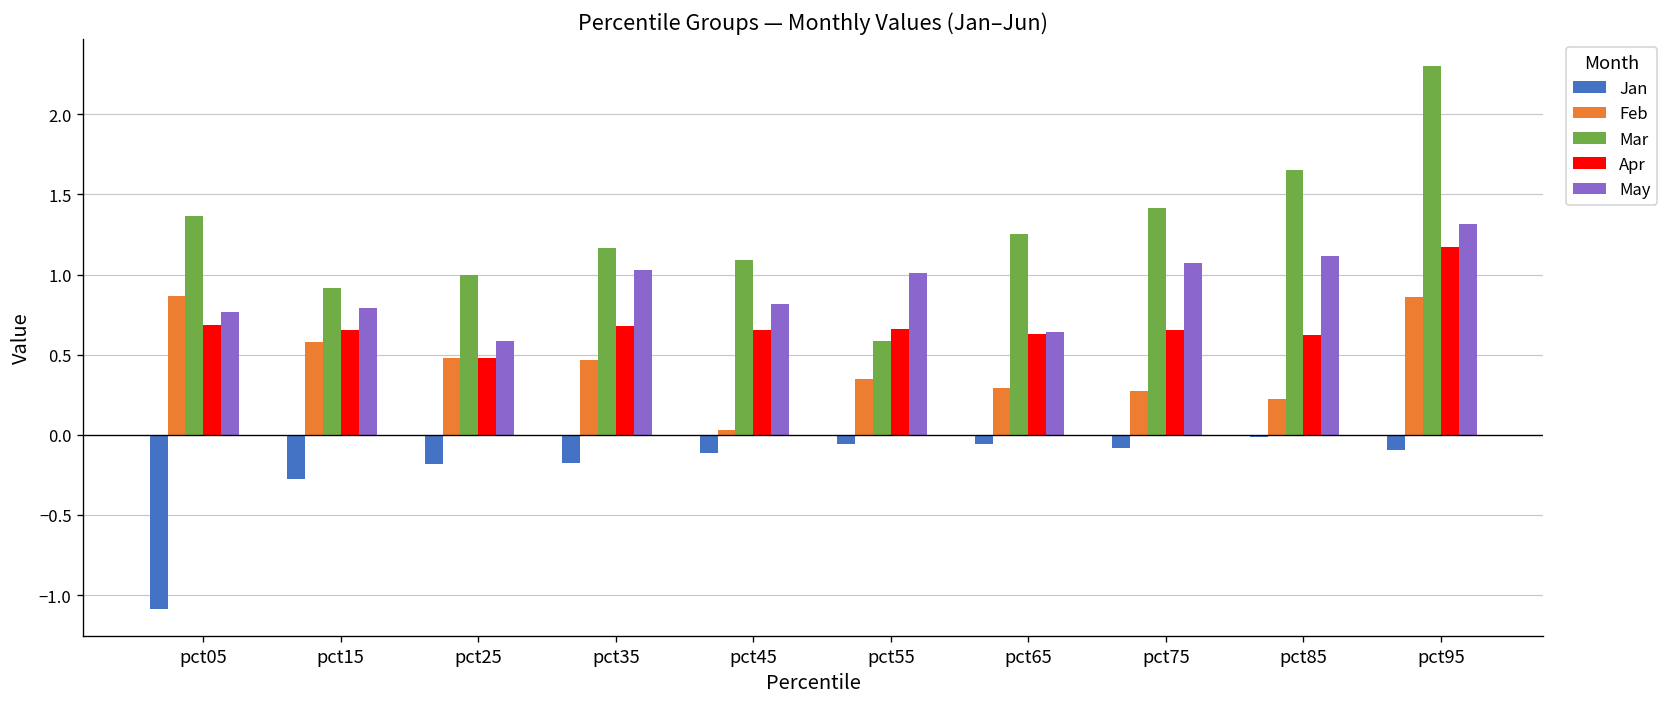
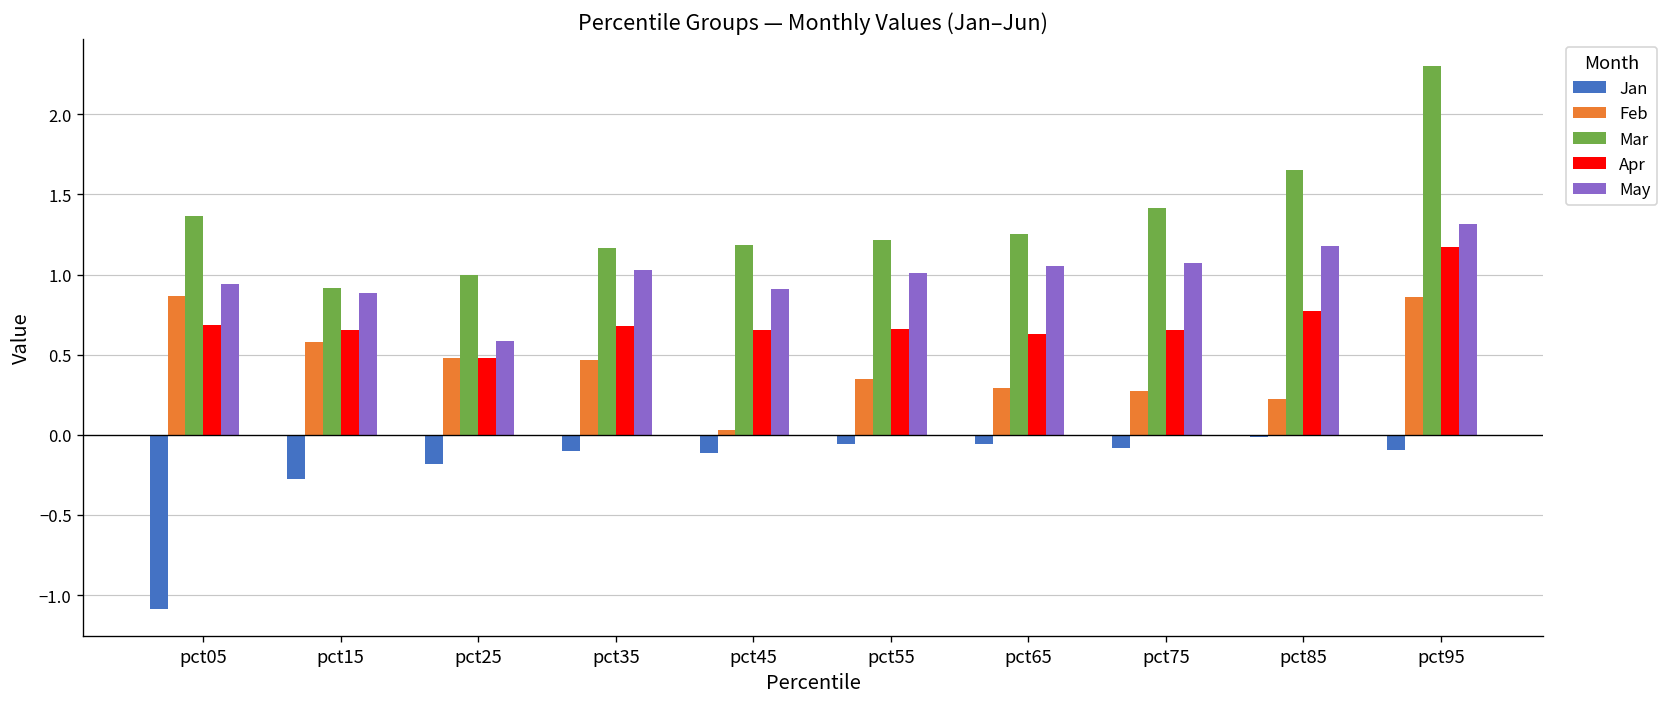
May, pct05: 0.77 -> 0.94
May, pct15: 0.79 -> 0.88
Jan, pct35: -0.17 -> -0.10
Mar, pct45: 1.09 -> 1.19
May, pct45: 0.81 -> 0.91
Mar, pct55: 0.59 -> 1.21
May, pct65: 0.64 -> 1.05
Apr, pct85: 0.63 -> 0.77
May, pct85: 1.11 -> 1.18
